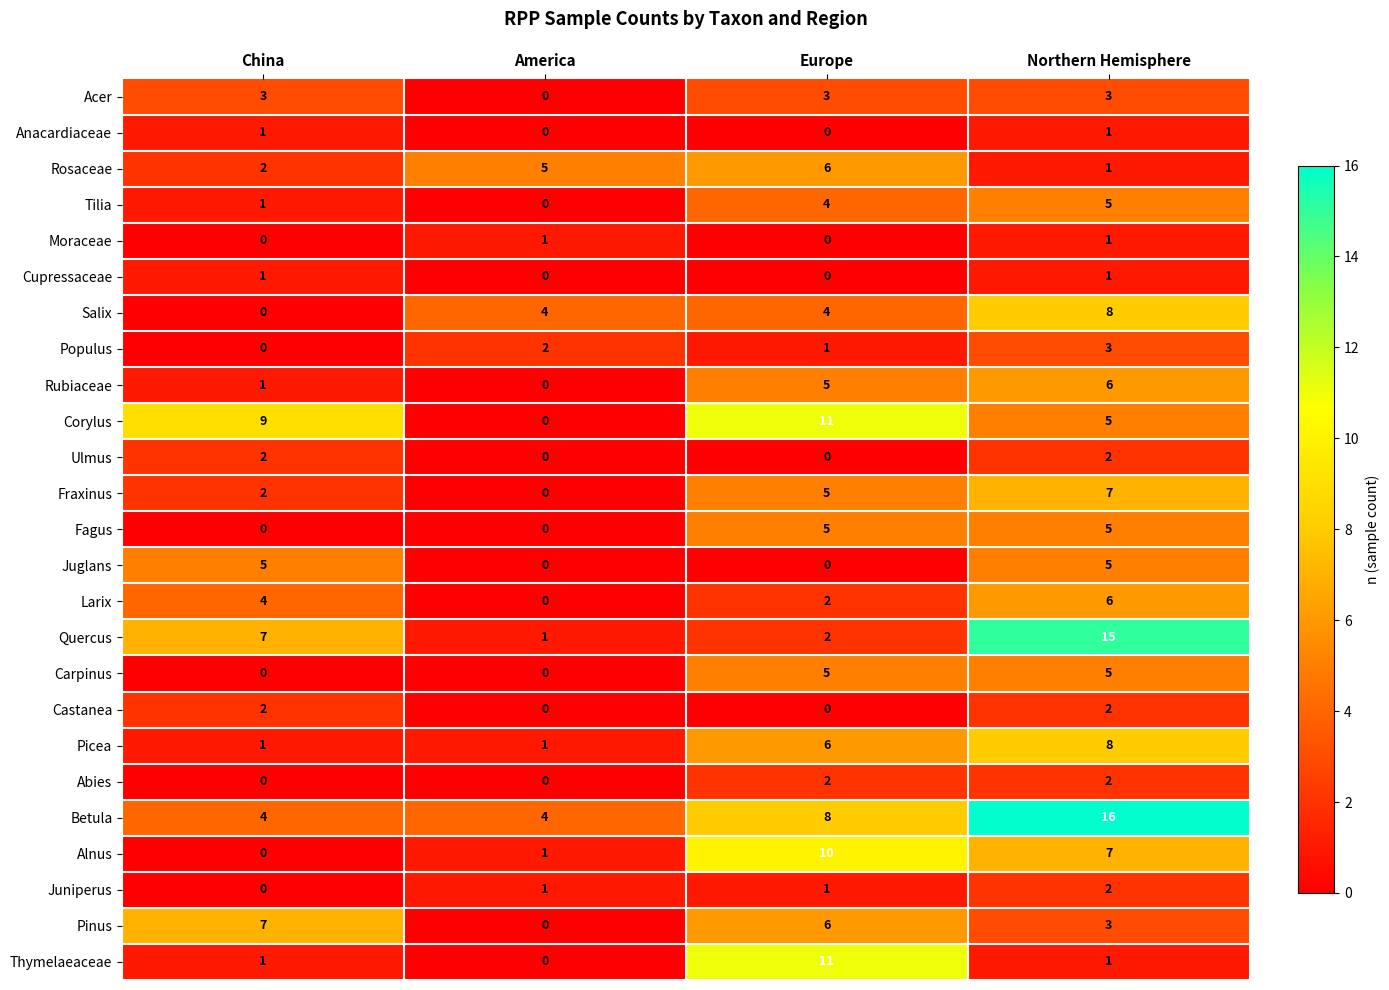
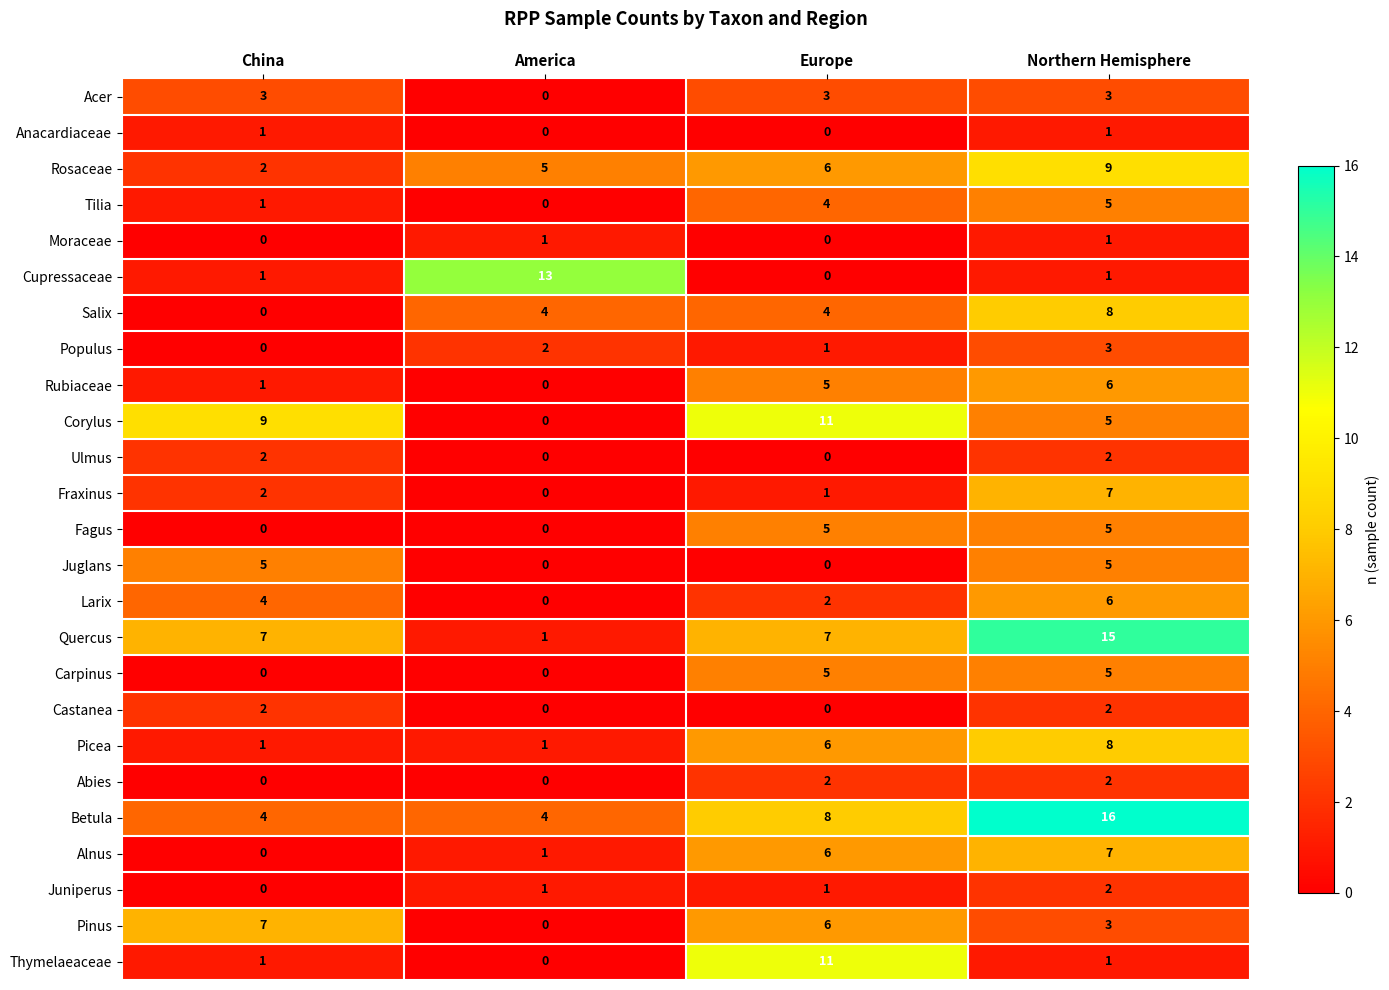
Rosaceae, Northern Hemisphere: 1 -> 9
Cupressaceae, America: 0 -> 13
Fraxinus, Europe: 5 -> 1
Quercus, Europe: 2 -> 7
Alnus, Europe: 10 -> 6
